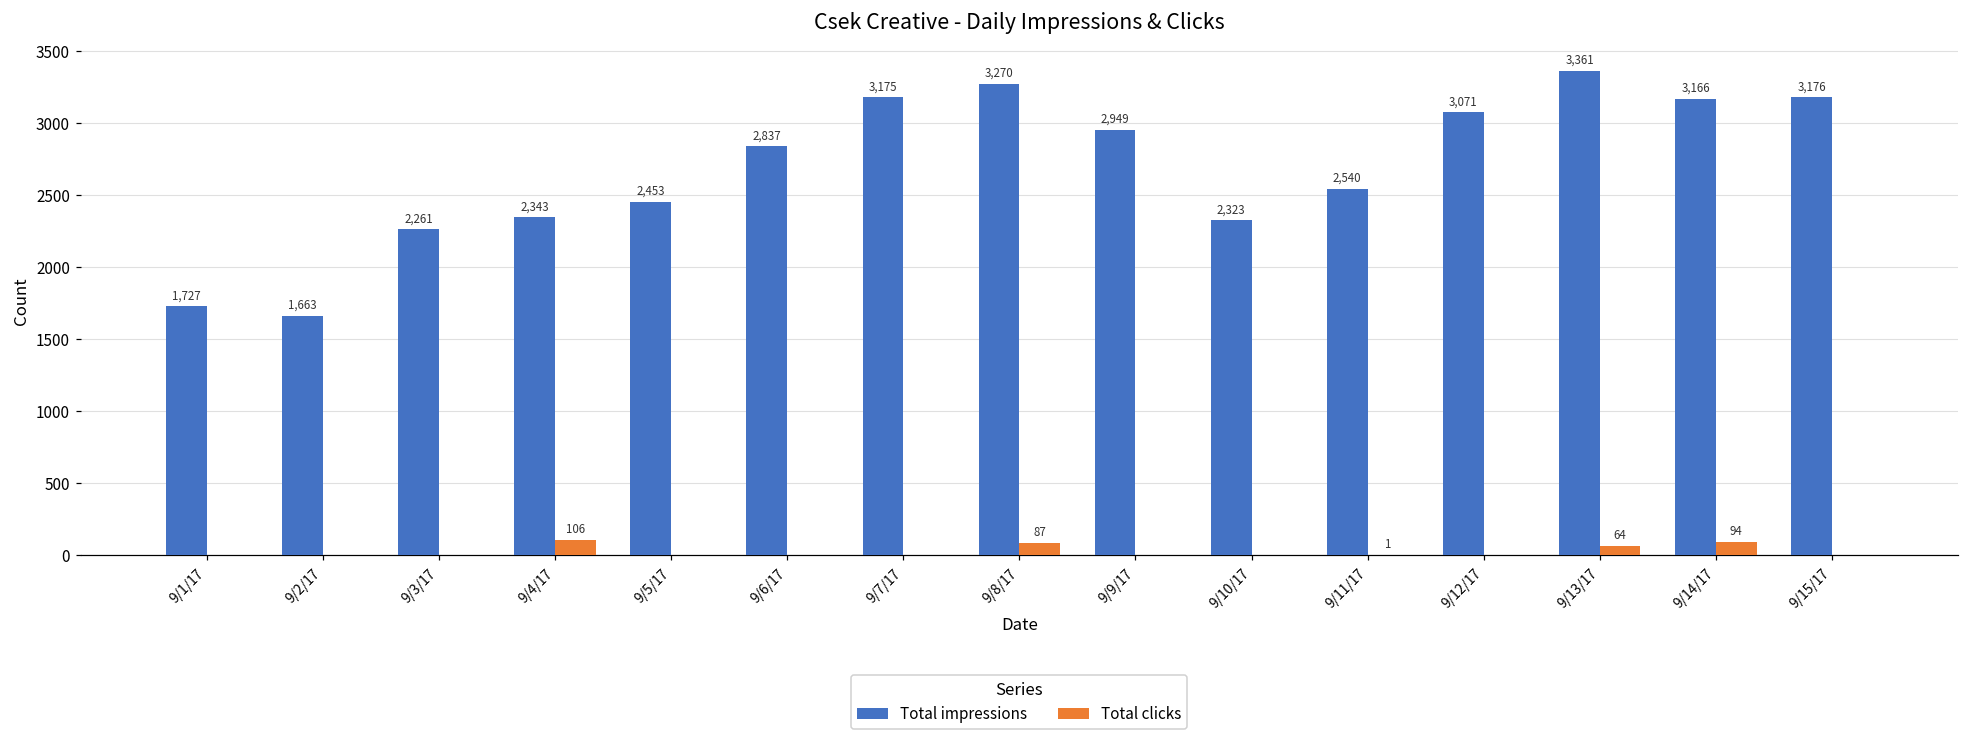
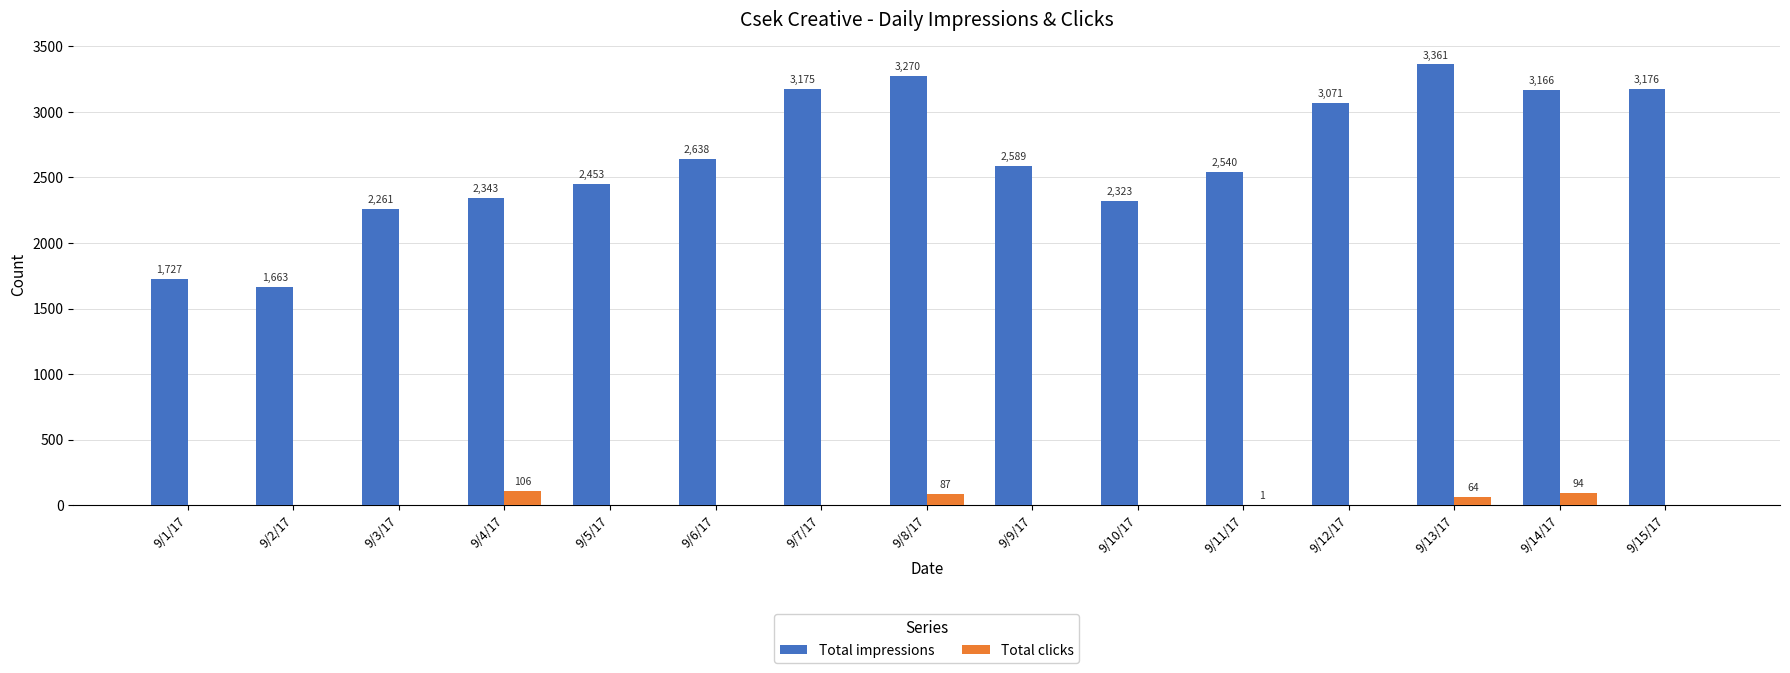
Total impressions, 9/6/17: 2,837 -> 2,638
Total impressions, 9/9/17: 2,949 -> 2,589
